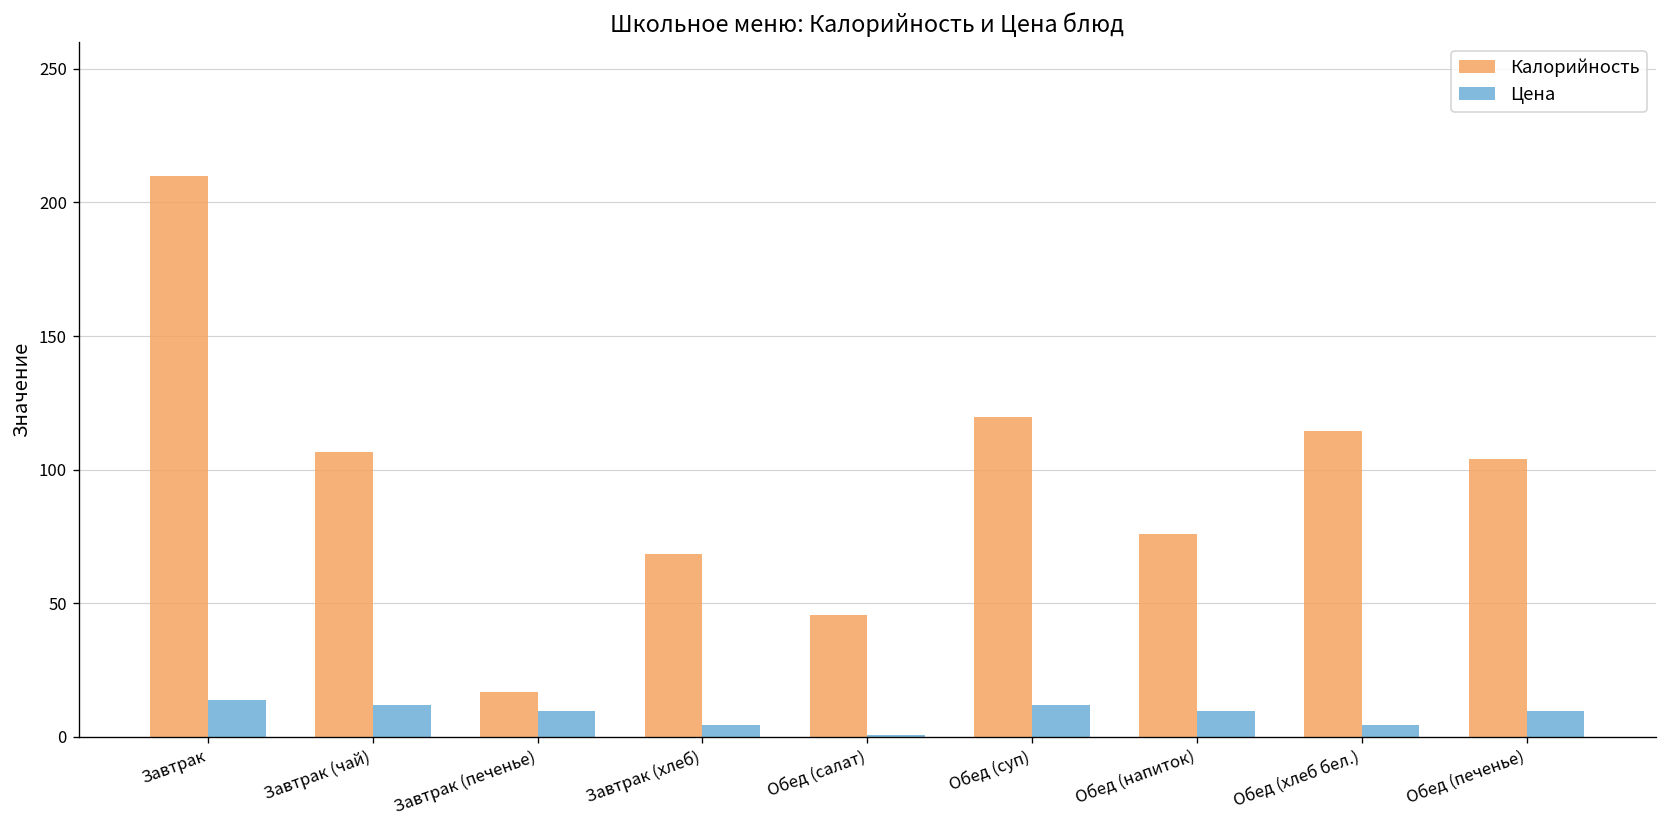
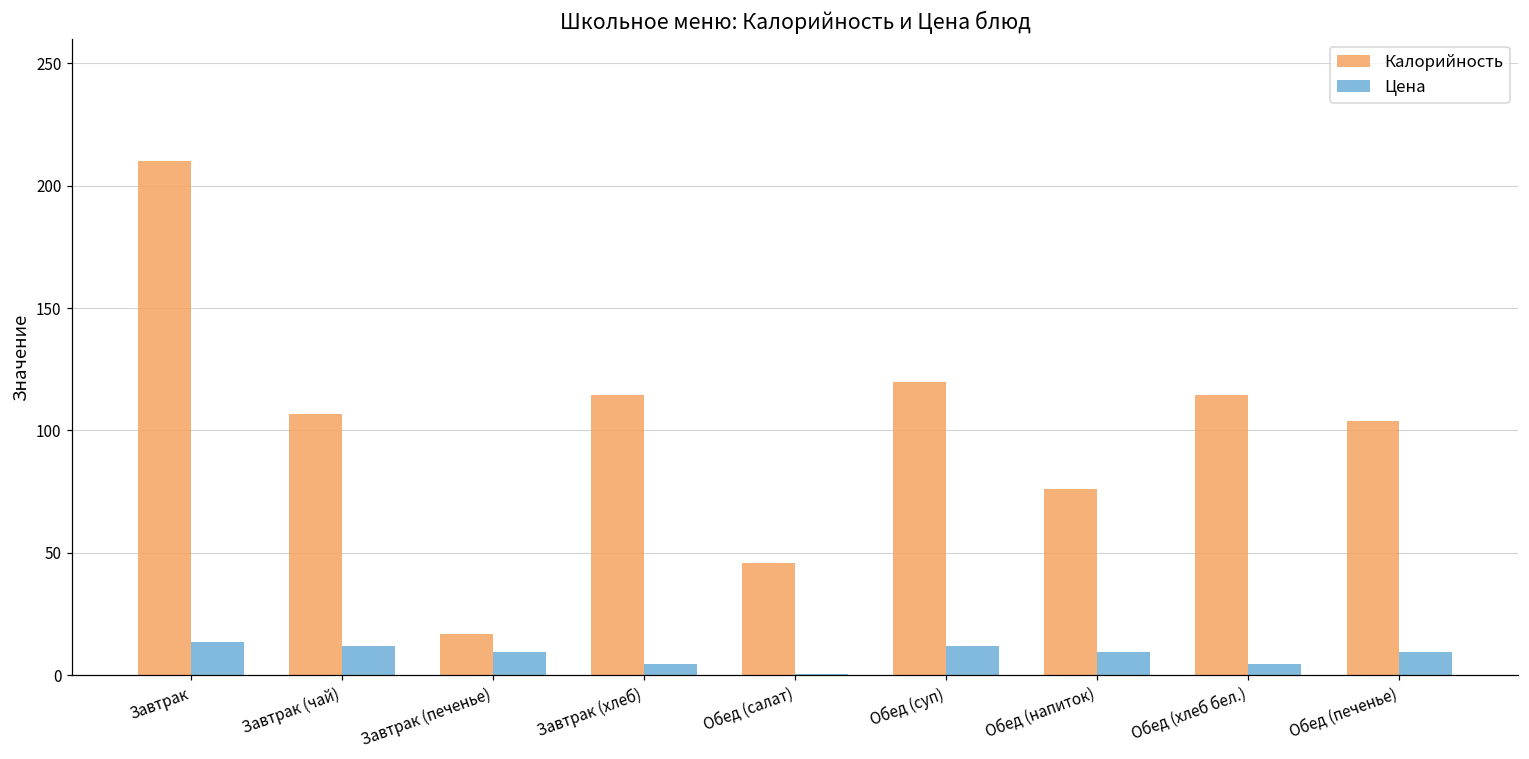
Калорийность, Завтрак (хлеб): 69 -> 115
